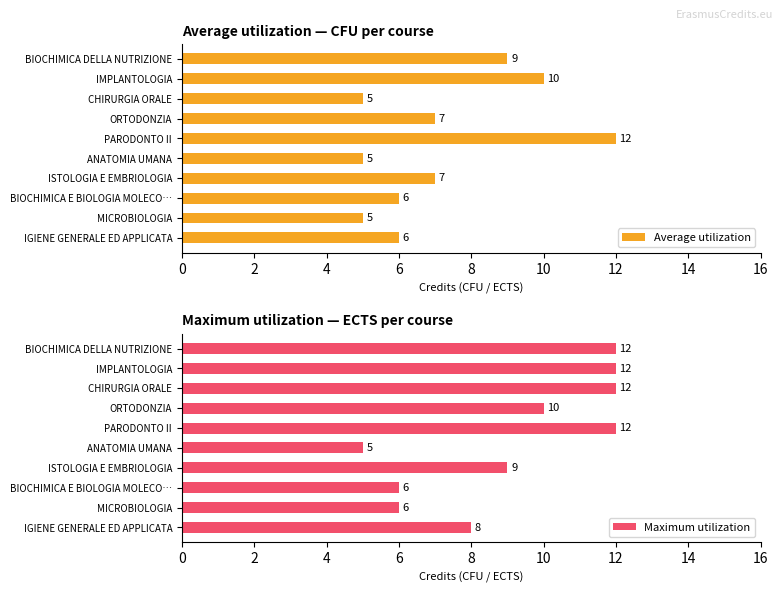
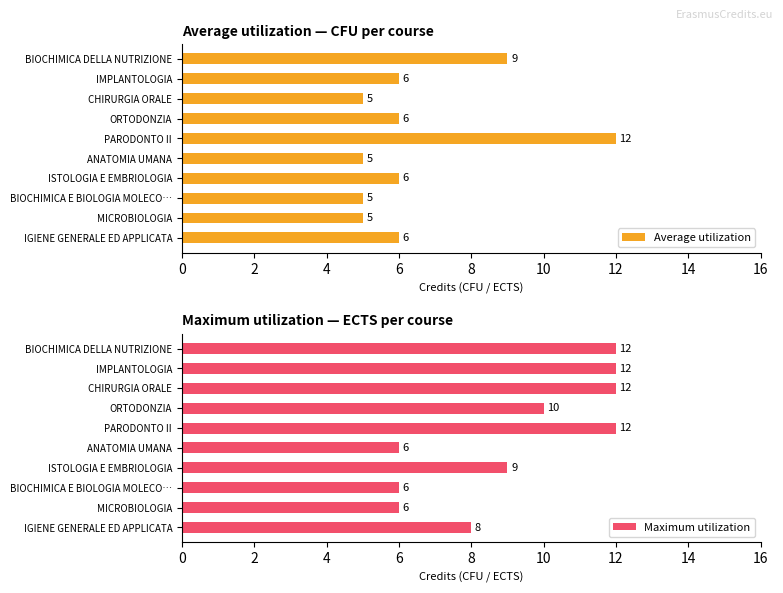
Average utilization — CFU per course, IMPLANTOLOGIA: 10 -> 6
Average utilization — CFU per course, ORTODONZIA: 7 -> 6
Average utilization — CFU per course, ISTOLOGIA E EMBRIOLOGIA: 7 -> 6
Average utilization — CFU per course, BIOCHIMICA E BIOLOGIA MOLECO…: 6 -> 5
Maximum utilization — ECTS per course, ANATOMIA UMANA: 5 -> 6
